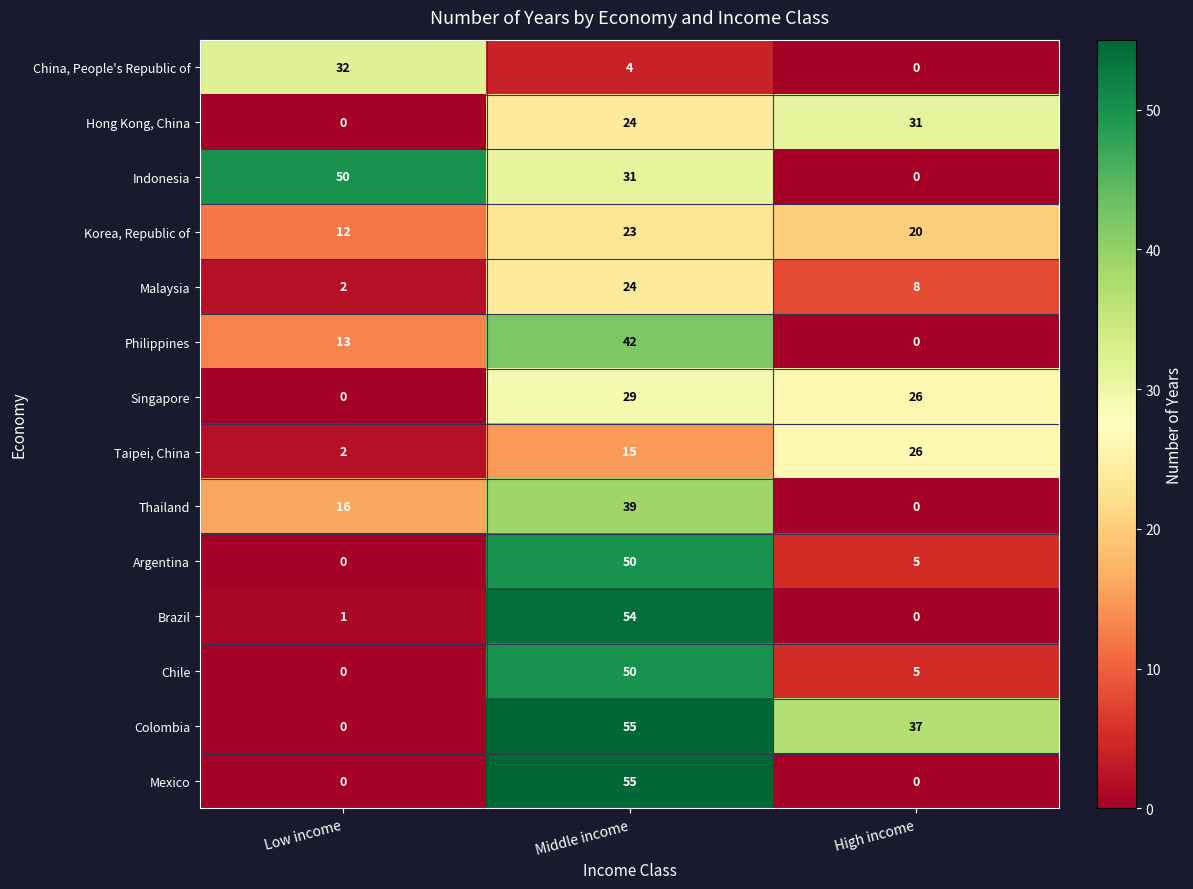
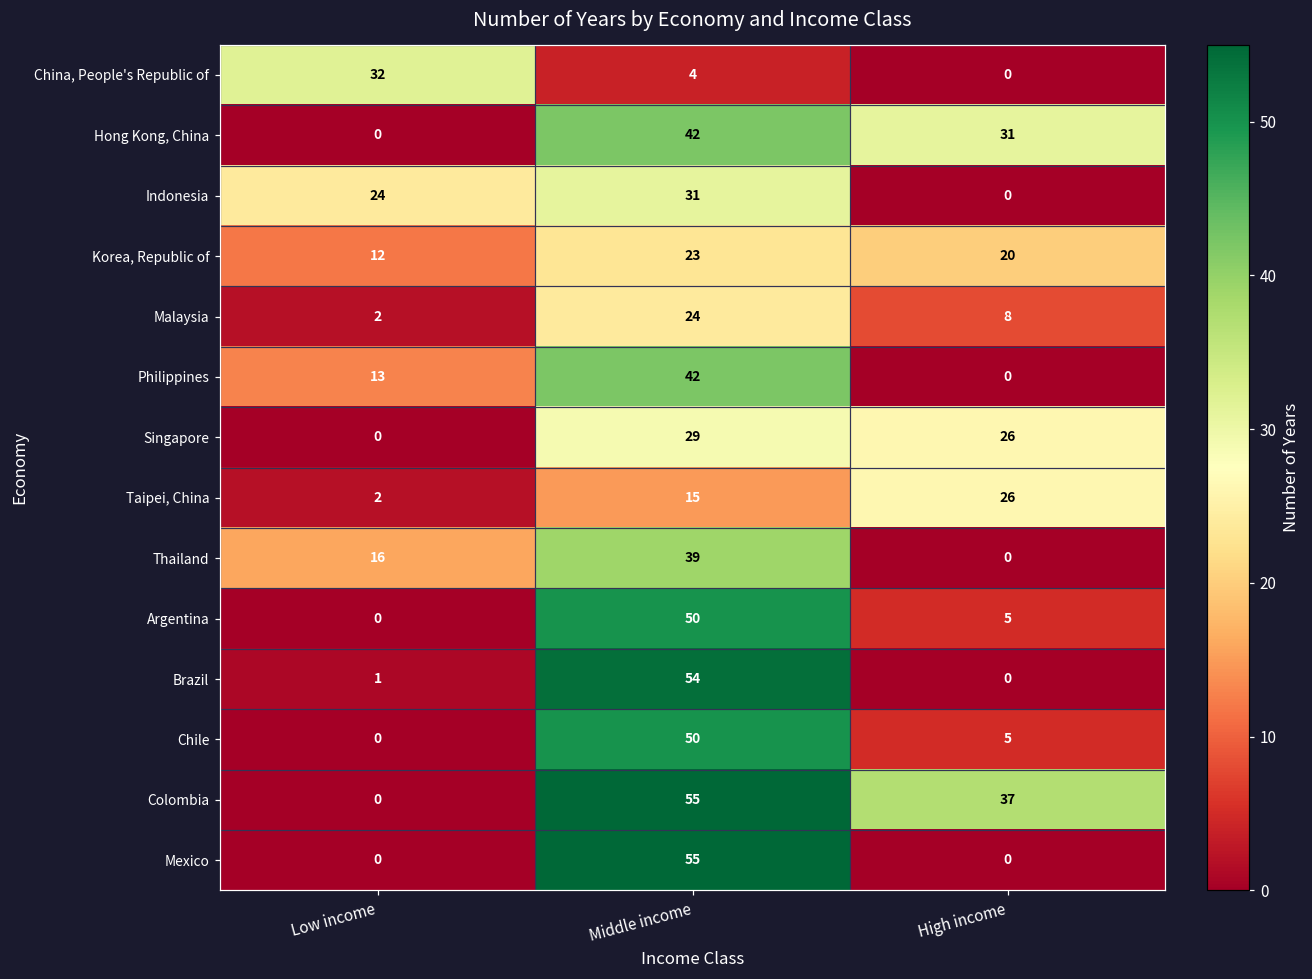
Hong Kong, China, Middle income: 24 -> 42
Indonesia, Low income: 50 -> 24
